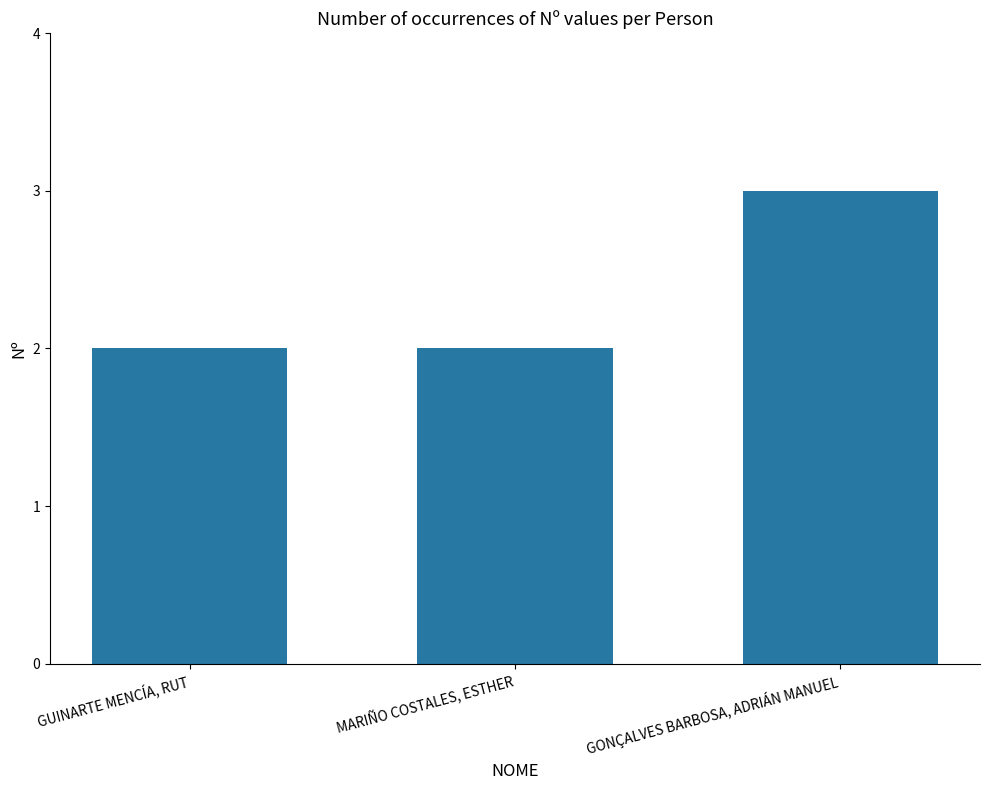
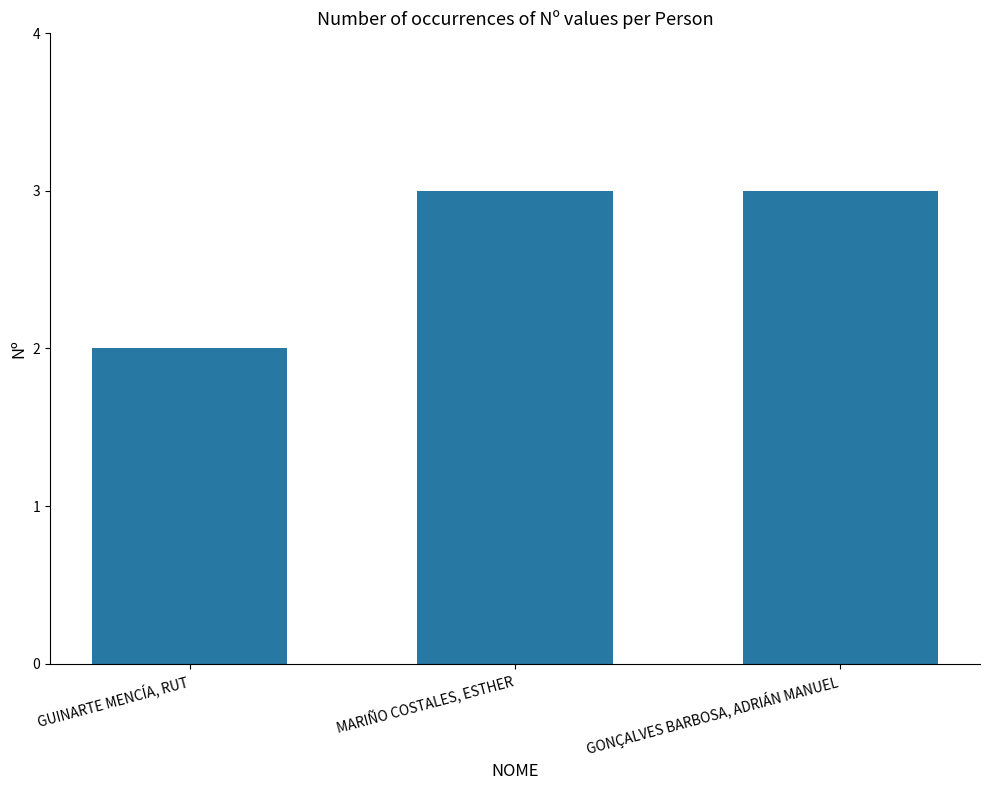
MARIÑO COSTALES, ESTHER: 2 -> 3
